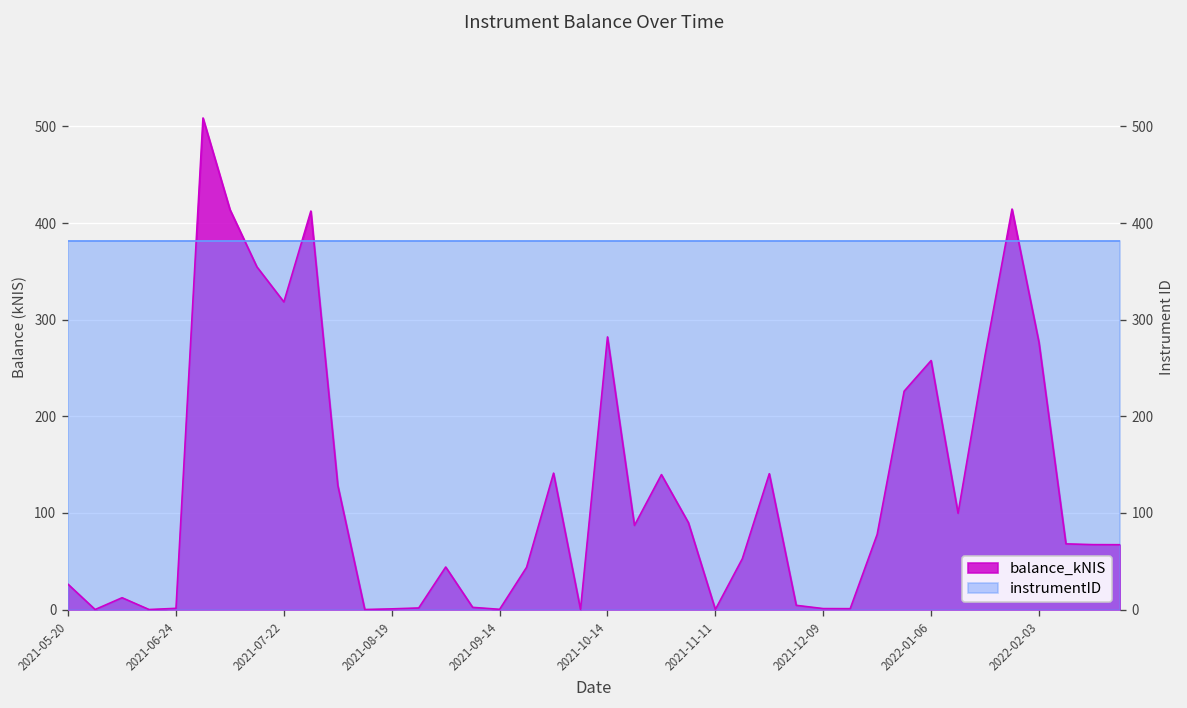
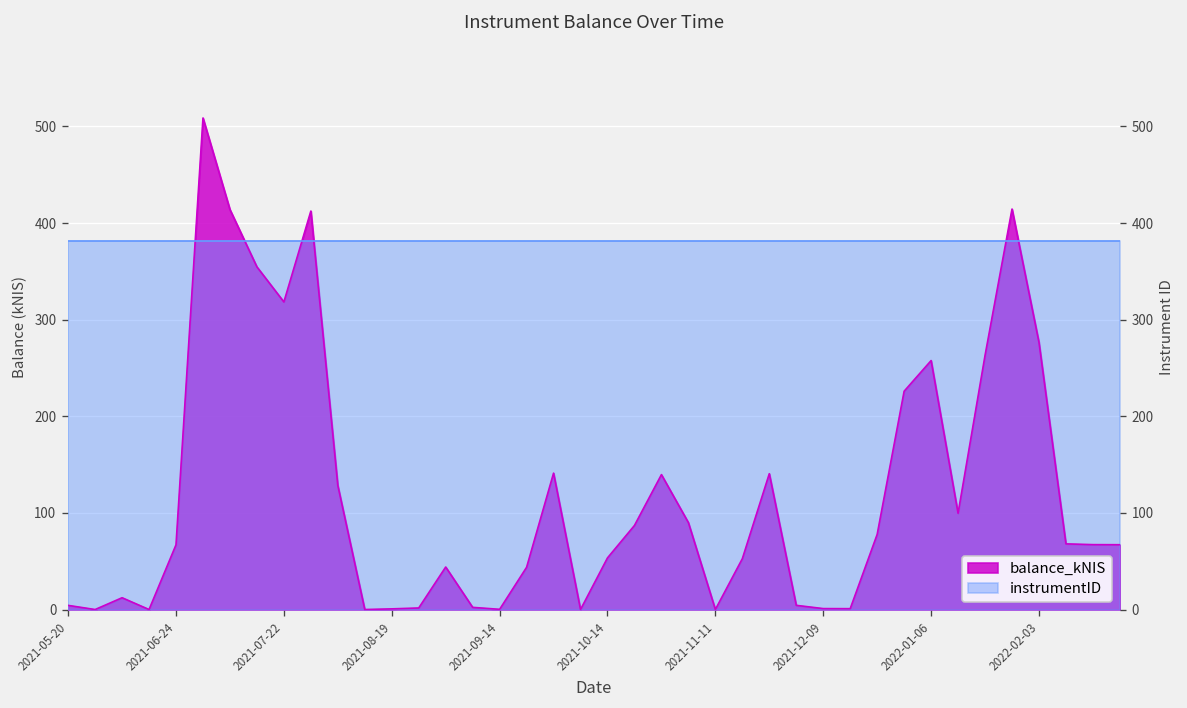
balance_kNIS, 2021-05-20: 30 -> 0
balance_kNIS, 2021-06-24: 0 -> 70
balance_kNIS, 2021-10-14: 280 -> 50
